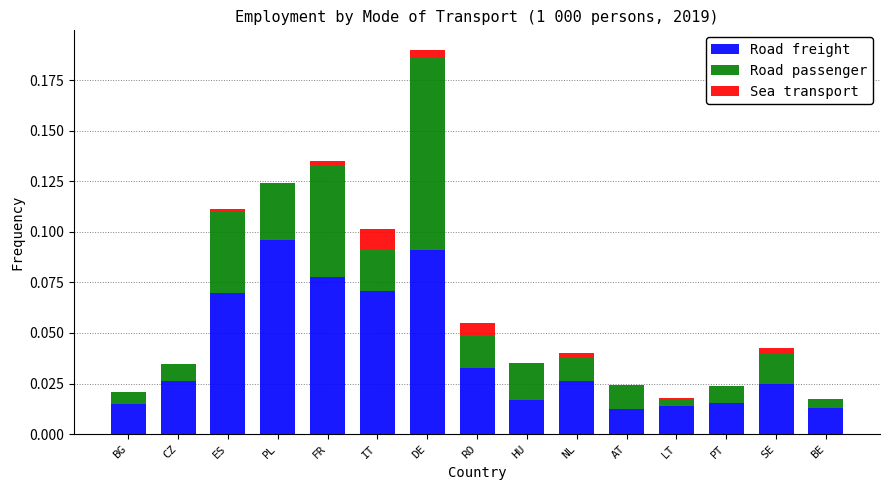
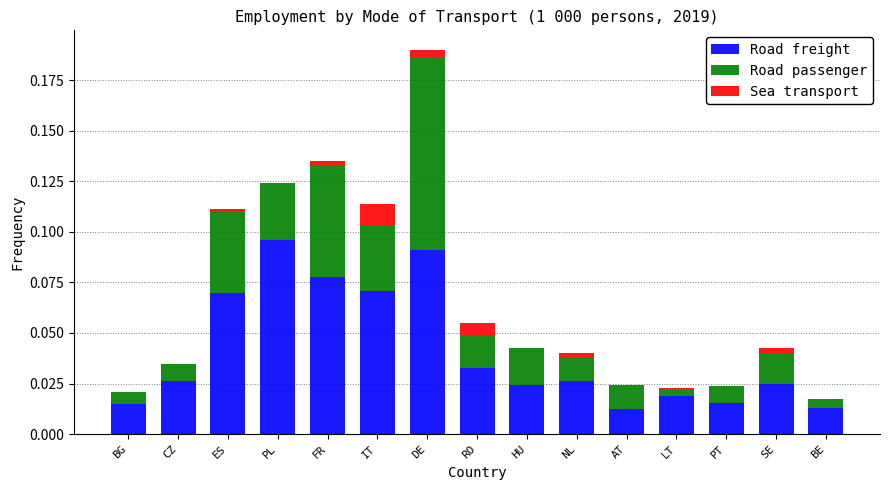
Road passenger, IT: 0.021 -> 0.033
Road freight, HU: 0.017 -> 0.024
Road freight, LT: 0.014 -> 0.019
